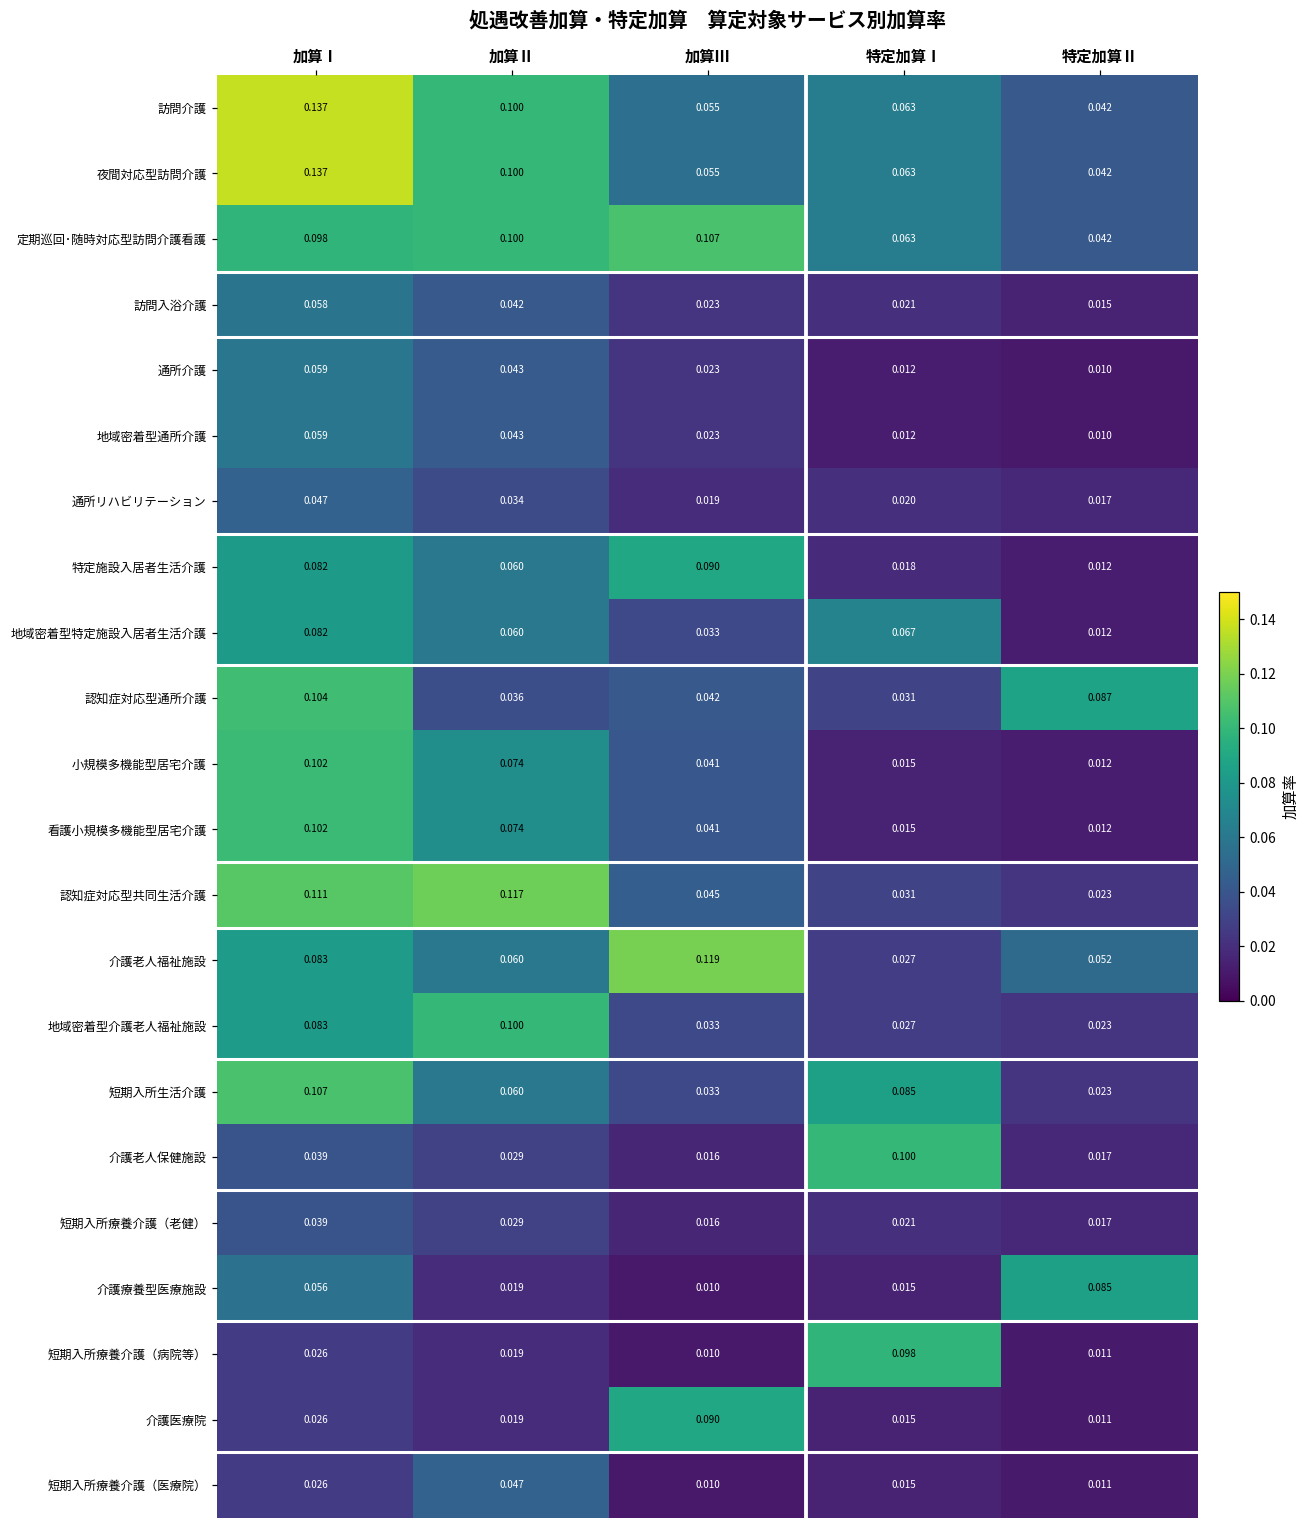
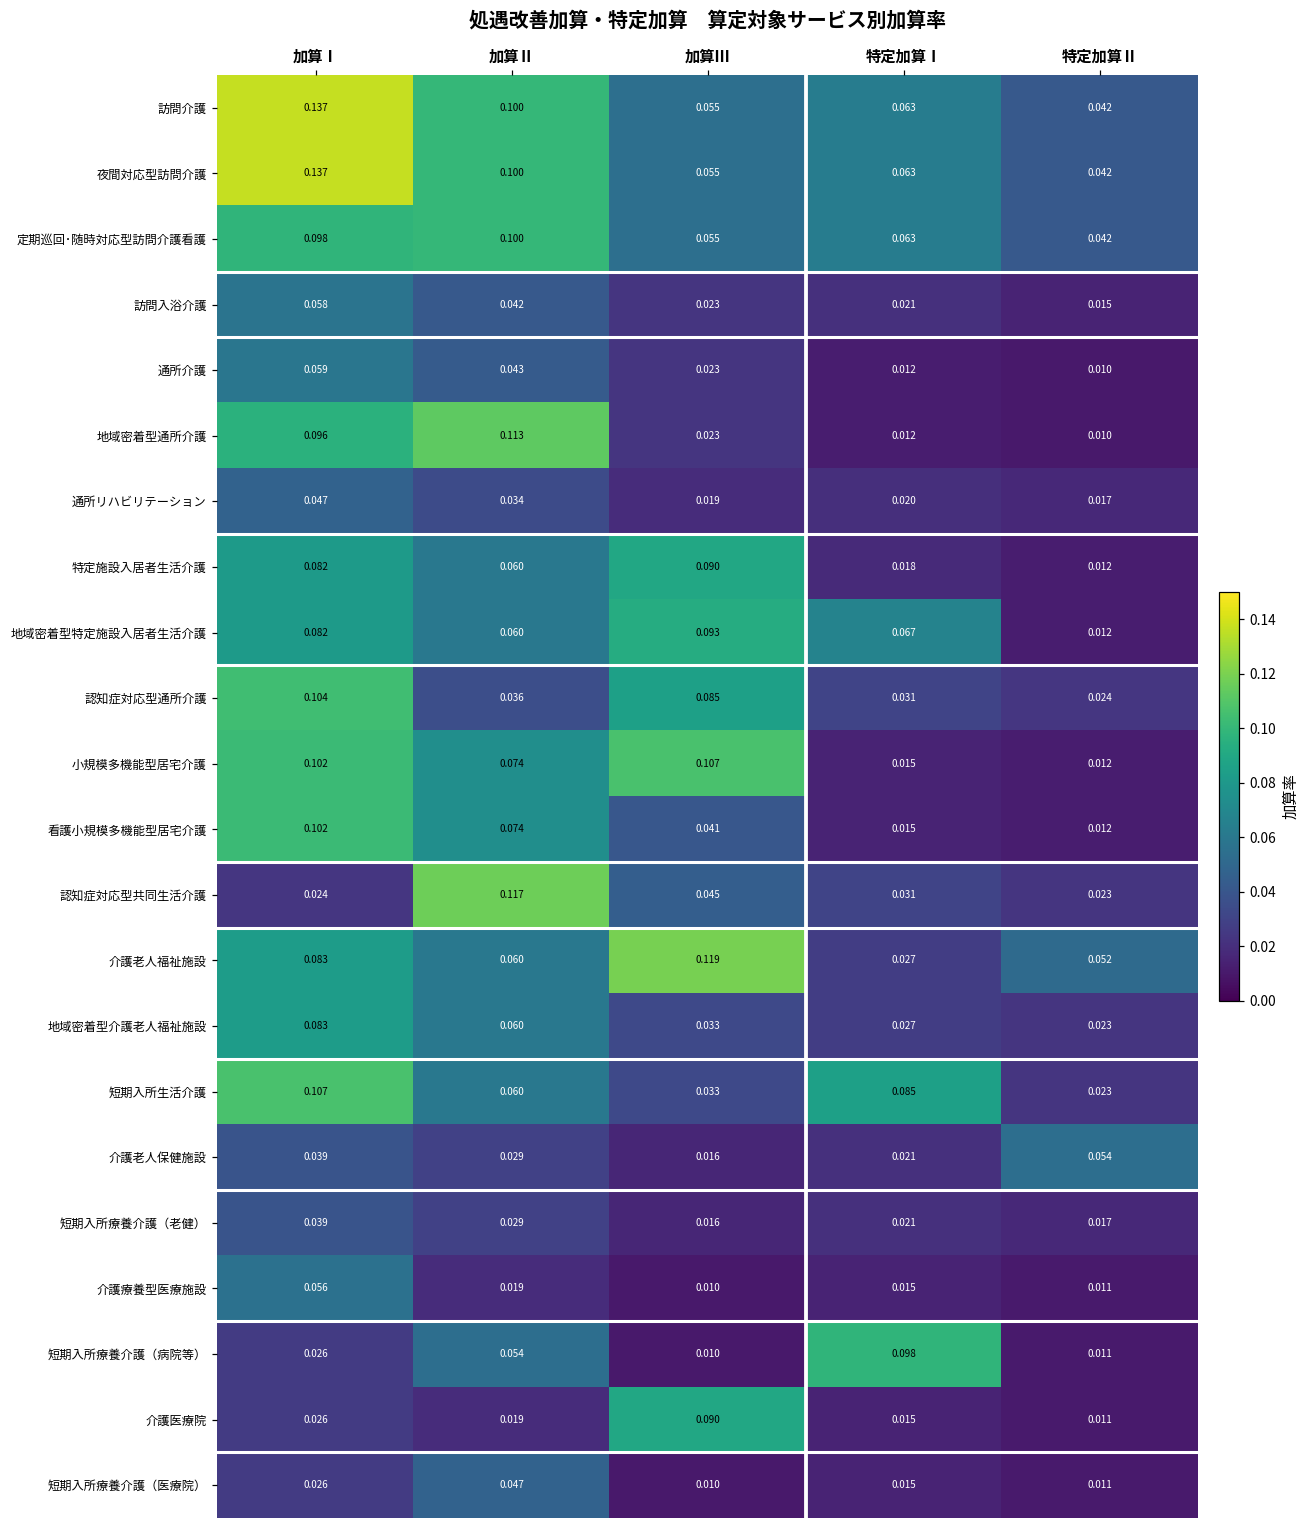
定期巡回･随時対応型訪問介護看護, 加算Ⅲ: 0.107 -> 0.055
地域密着型通所介護, 加算Ⅰ: 0.059 -> 0.096
地域密着型通所介護, 加算Ⅱ: 0.043 -> 0.113
地域密着型特定施設入居者生活介護, 加算Ⅲ: 0.033 -> 0.093
認知症対応型通所介護, 加算Ⅲ: 0.042 -> 0.085
認知症対応型通所介護, 特定加算Ⅱ: 0.087 -> 0.024
小規模多機能型居宅介護, 加算Ⅲ: 0.041 -> 0.107
認知症対応型共同生活介護, 加算Ⅰ: 0.111 -> 0.024
地域密着型介護老人福祉施設, 加算Ⅱ: 0.100 -> 0.060
介護老人保健施設, 特定加算Ⅰ: 0.100 -> 0.021
介護老人保健施設, 特定加算Ⅱ: 0.017 -> 0.054
介護療養型医療施設, 特定加算Ⅱ: 0.085 -> 0.011
短期入所療養介護（病院等）, 加算Ⅱ: 0.019 -> 0.054
